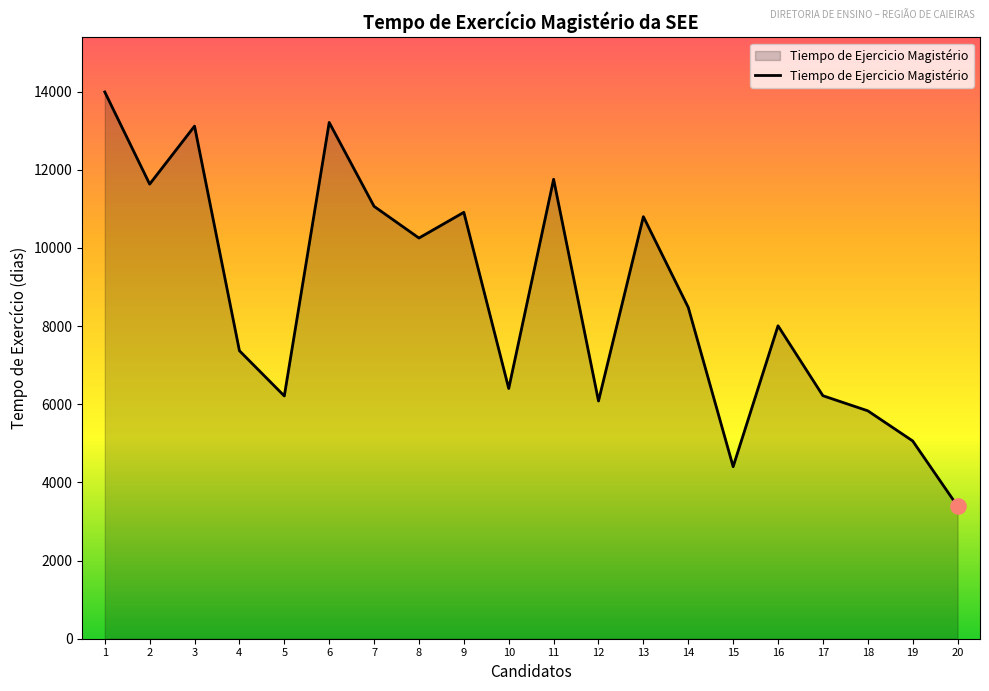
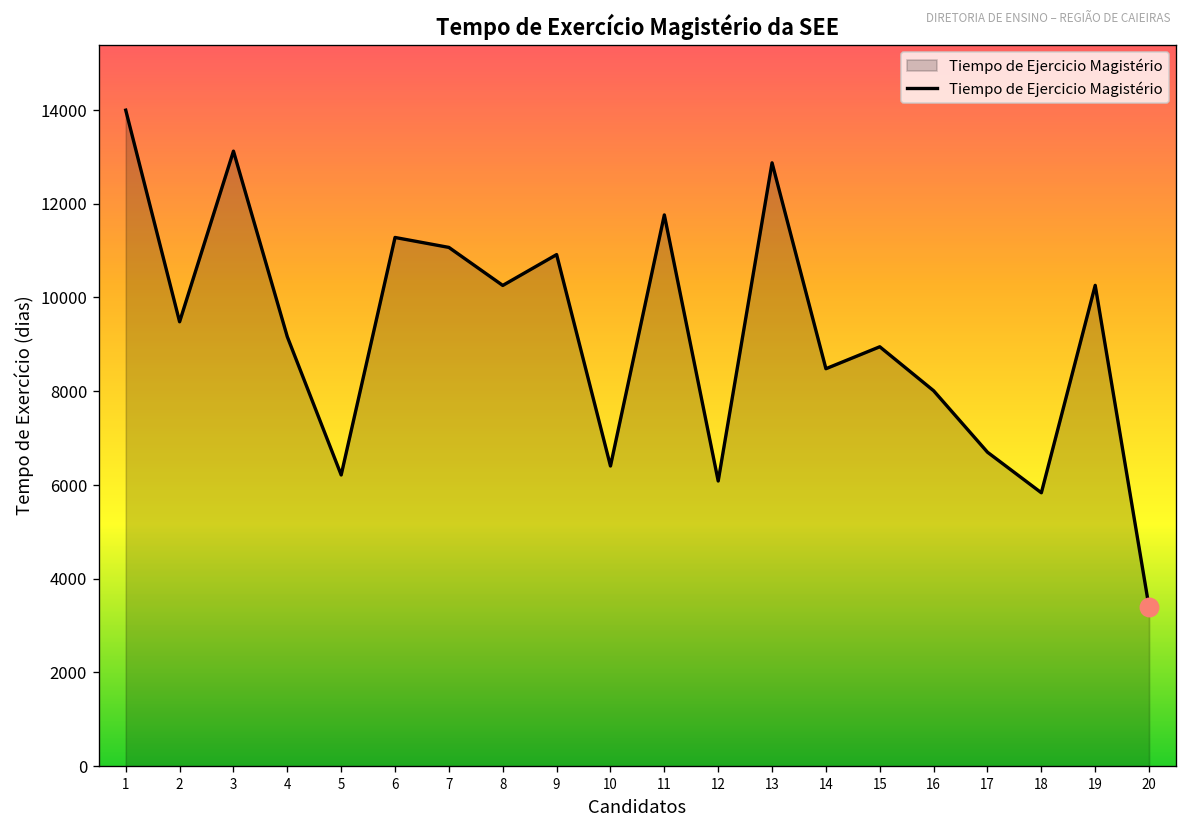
Tiempo de Ejercicio Magistério, 2: 11600 -> 9500
Tiempo de Ejercicio Magistério, 4: 7400 -> 9200
Tiempo de Ejercicio Magistério, 6: 13200 -> 11300
Tiempo de Ejercicio Magistério, 13: 10800 -> 12900
Tiempo de Ejercicio Magistério, 15: 4400 -> 8900
Tiempo de Ejercicio Magistério, 17: 6200 -> 6700
Tiempo de Ejercicio Magistério, 19: 5100 -> 10300
